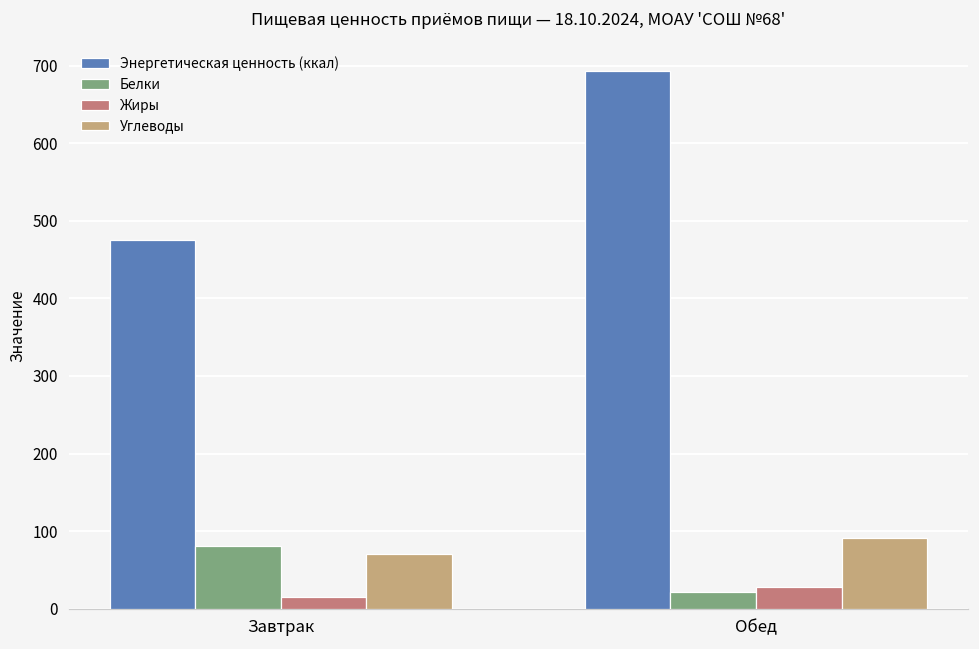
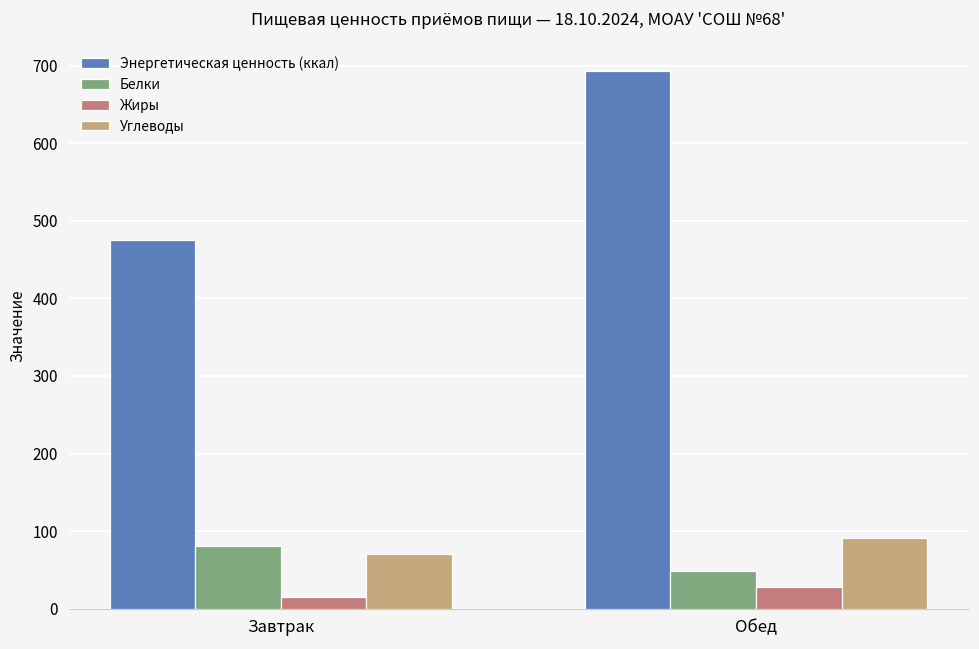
Белки, Обед: 20 -> 50
